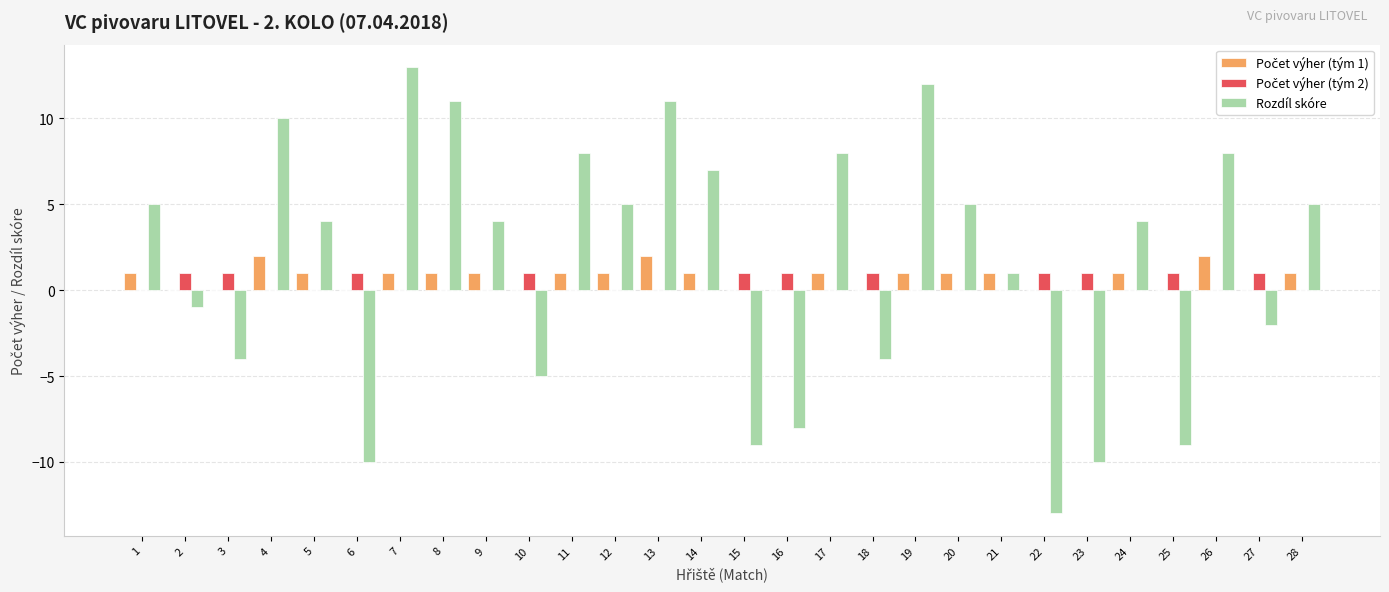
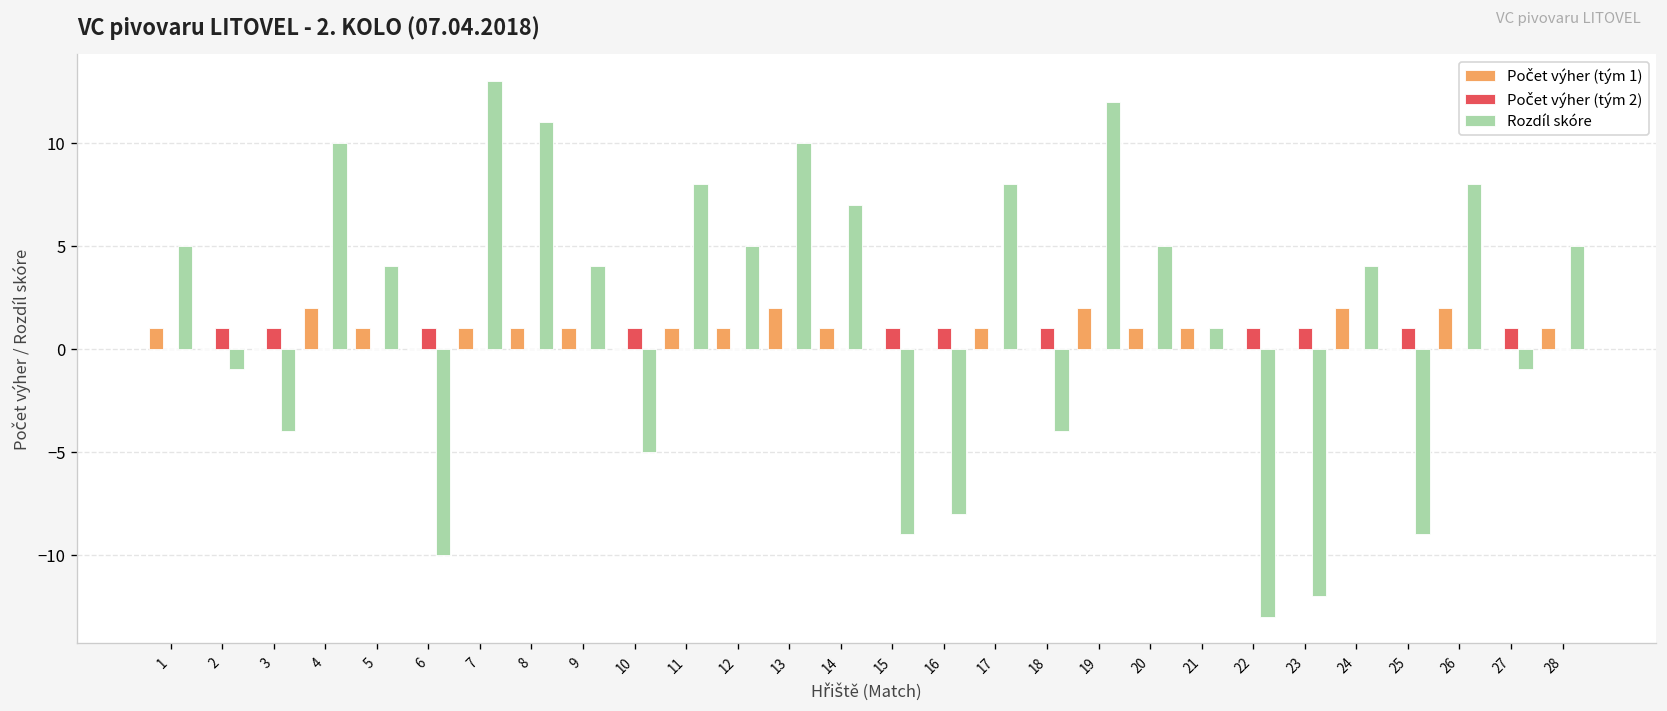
Rozdíl skóre, 13: 11 -> 10
Počet výher (tým 1), 19: 1 -> 2
Rozdíl skóre, 23: -10 -> -12
Počet výher (tým 1), 24: 1 -> 2
Rozdíl skóre, 27: -2 -> -1
